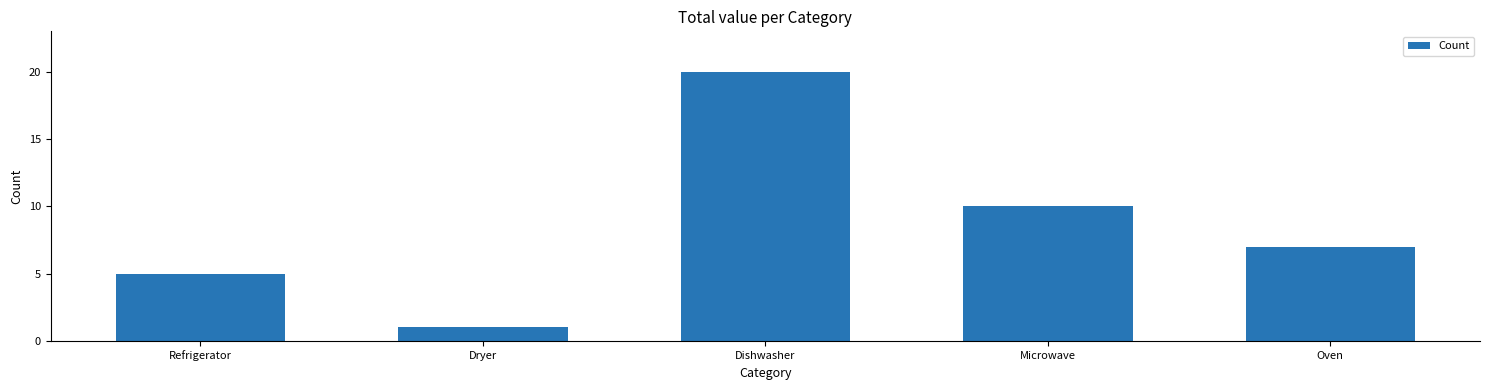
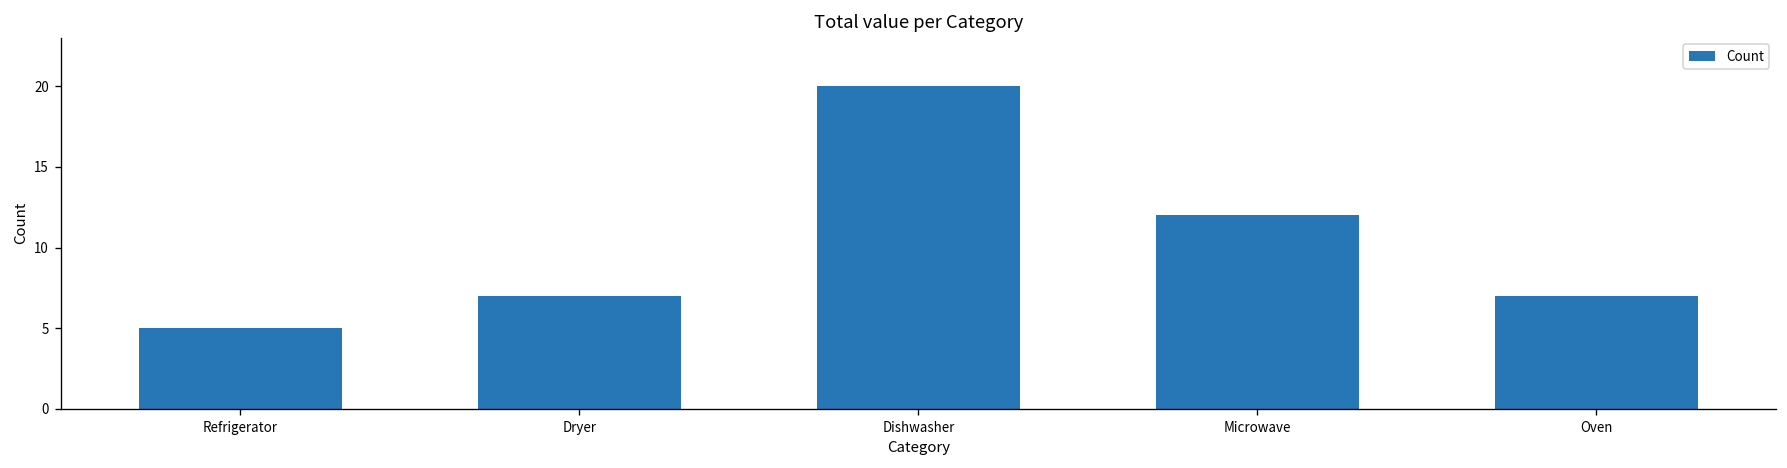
Dryer: 1 -> 7
Microwave: 10 -> 12
